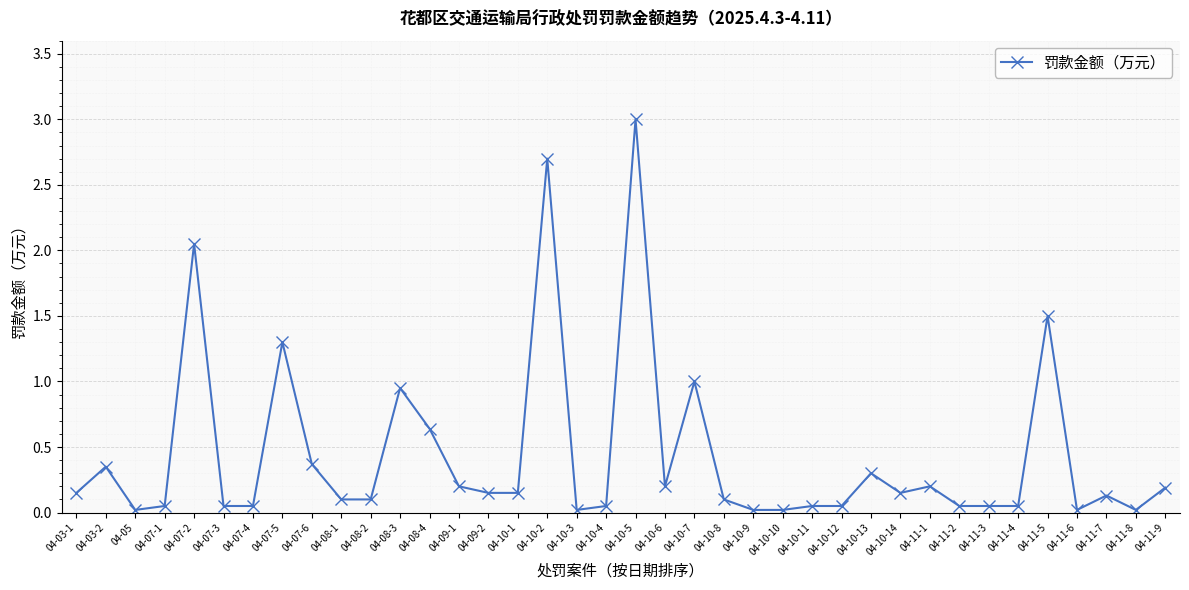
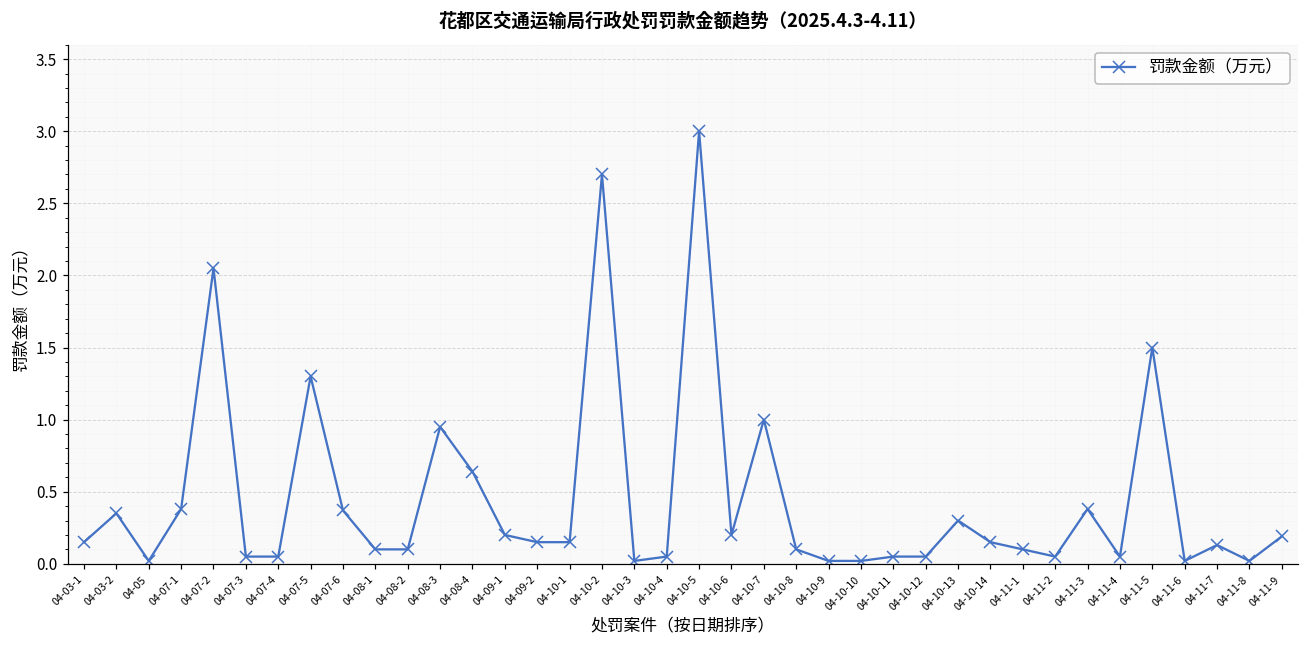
04-07-1: 0.05 -> 0.38
04-11-1: 0.2 -> 0.1
04-11-3: 0.05 -> 0.38
